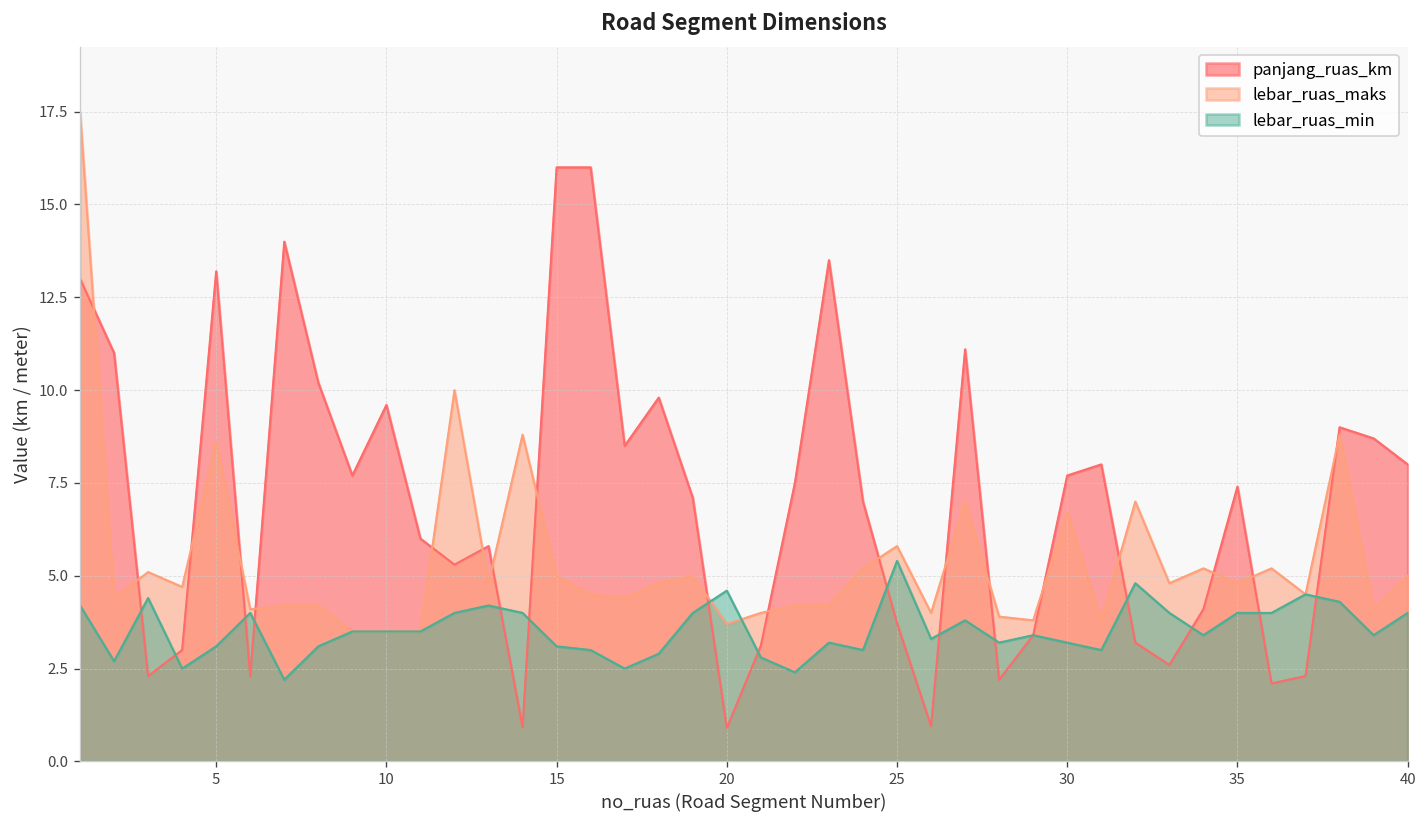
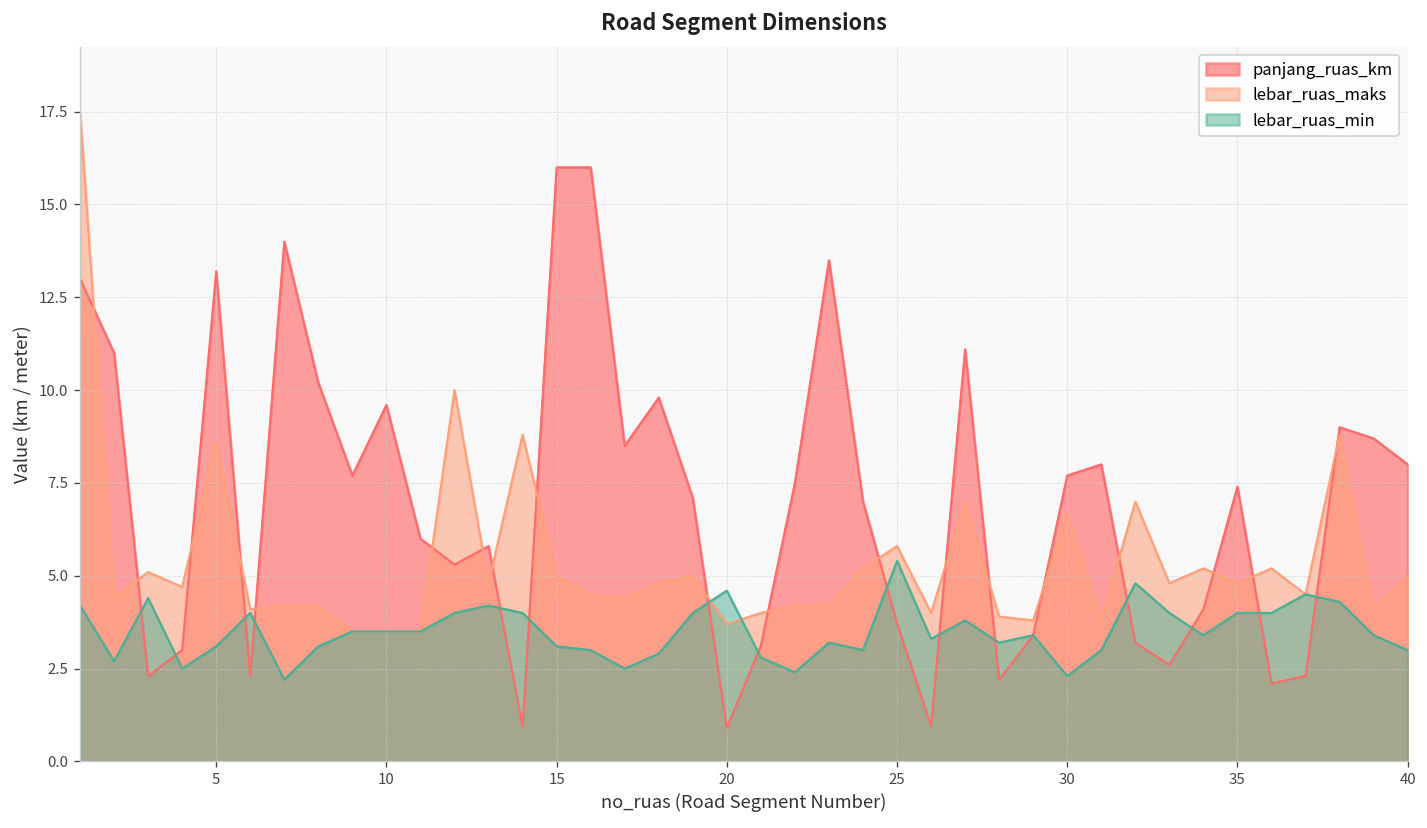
lebar_ruas_min, 30: 3.2 -> 2.3
lebar_ruas_min, 40: 4 -> 3
